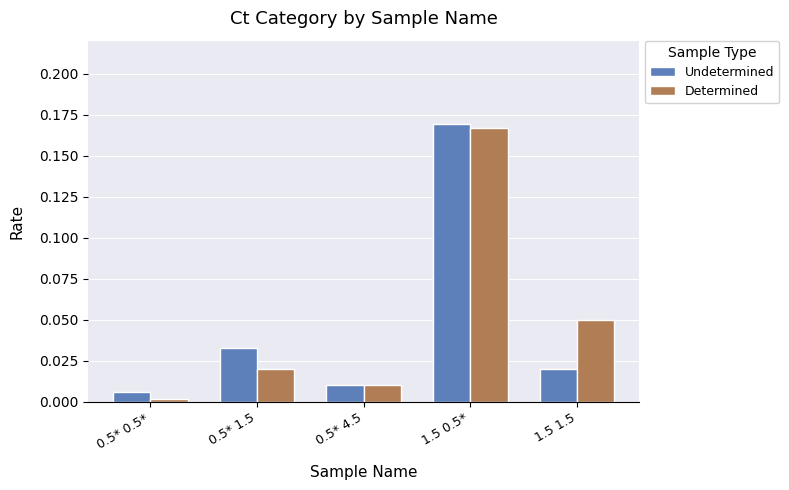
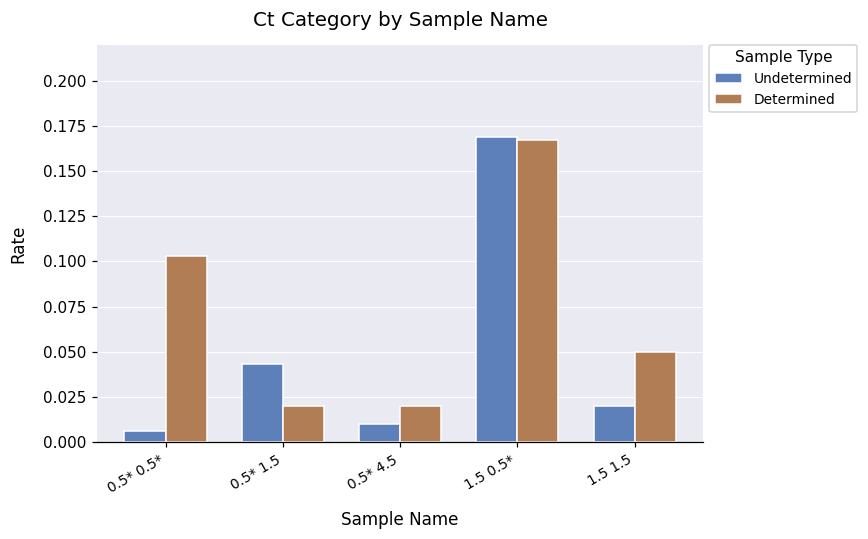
Determined, 0.5* 0.5*: 0.002 -> 0.103
Undetermined, 0.5* 1.5: 0.033 -> 0.043
Determined, 0.5* 4.5: 0.01 -> 0.02
